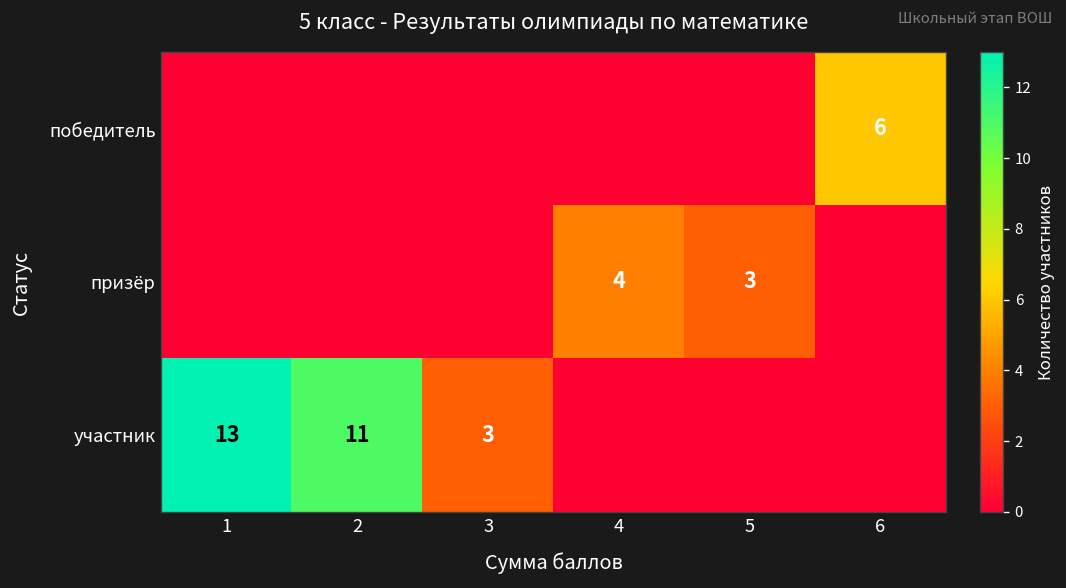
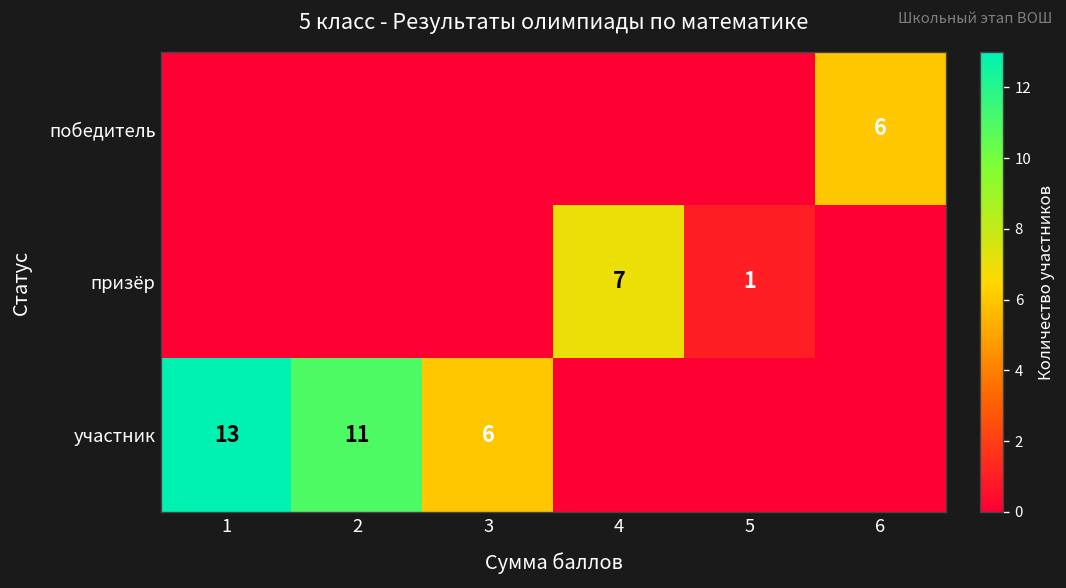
призёр, 4: 4 -> 7
призёр, 5: 3 -> 1
участник, 3: 3 -> 6
